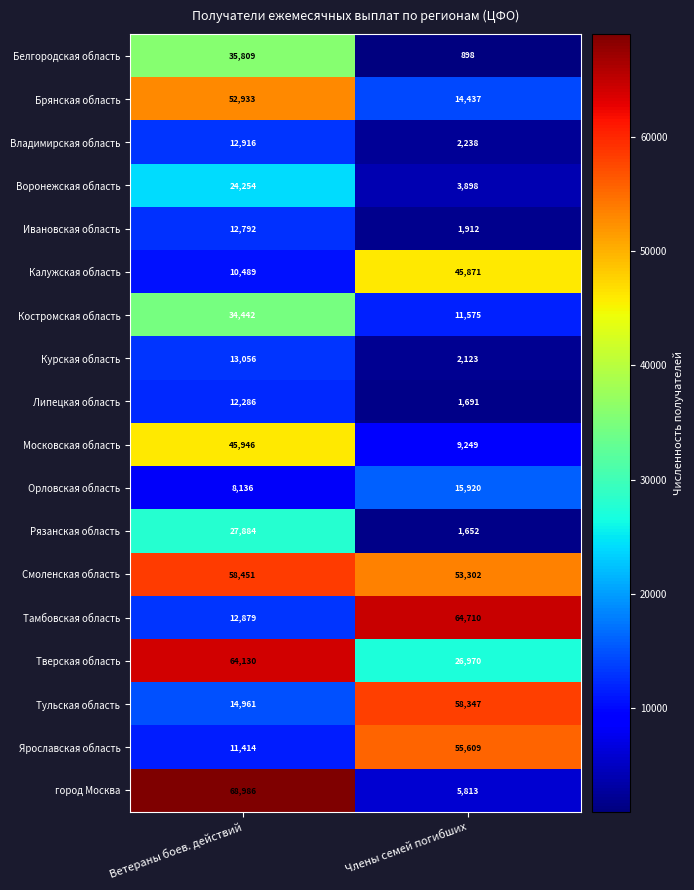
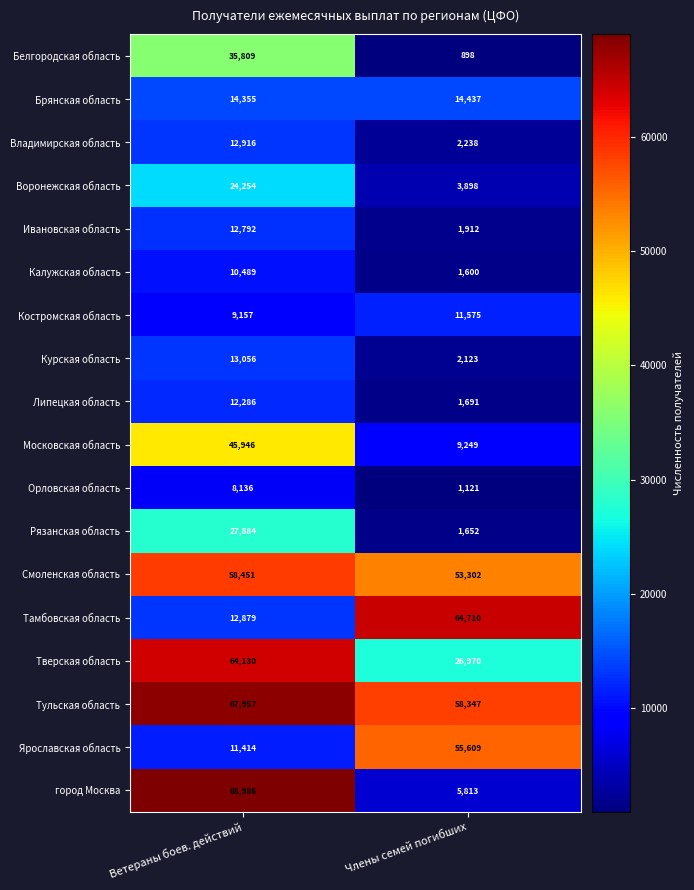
Брянская область, Ветераны боев. действий: 52,933 -> 14,355
Калужская область, Члены семей погибших: 45,871 -> 1,600
Костромская область, Ветераны боев. действий: 34,442 -> 9,157
Орловская область, Члены семей погибших: 15,920 -> 1,121
Тульская область, Ветераны боев. действий: 14,961 -> 67,957
